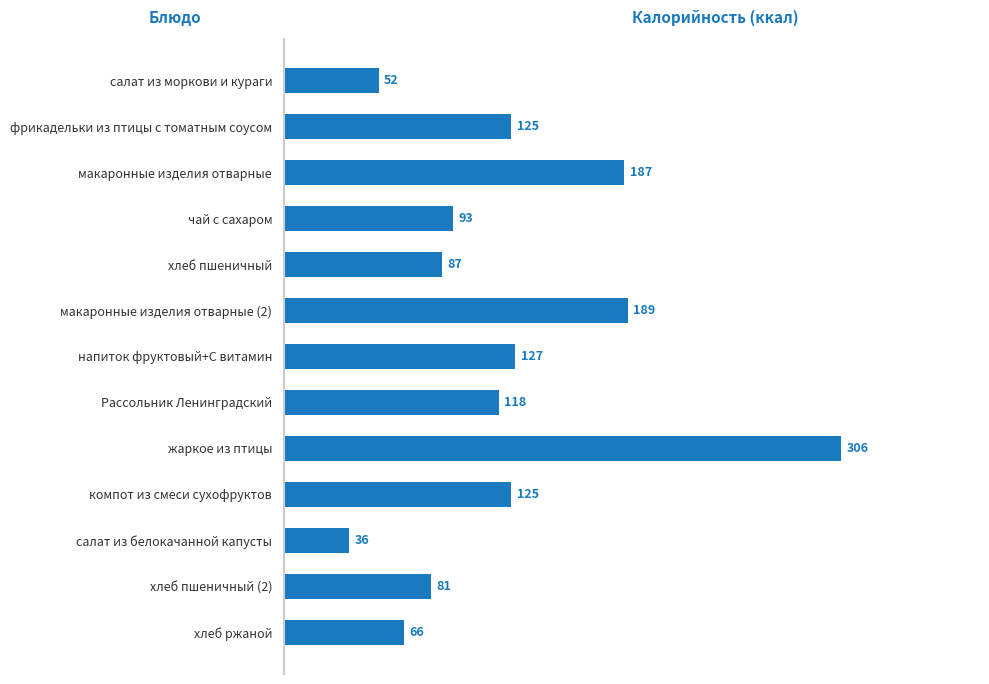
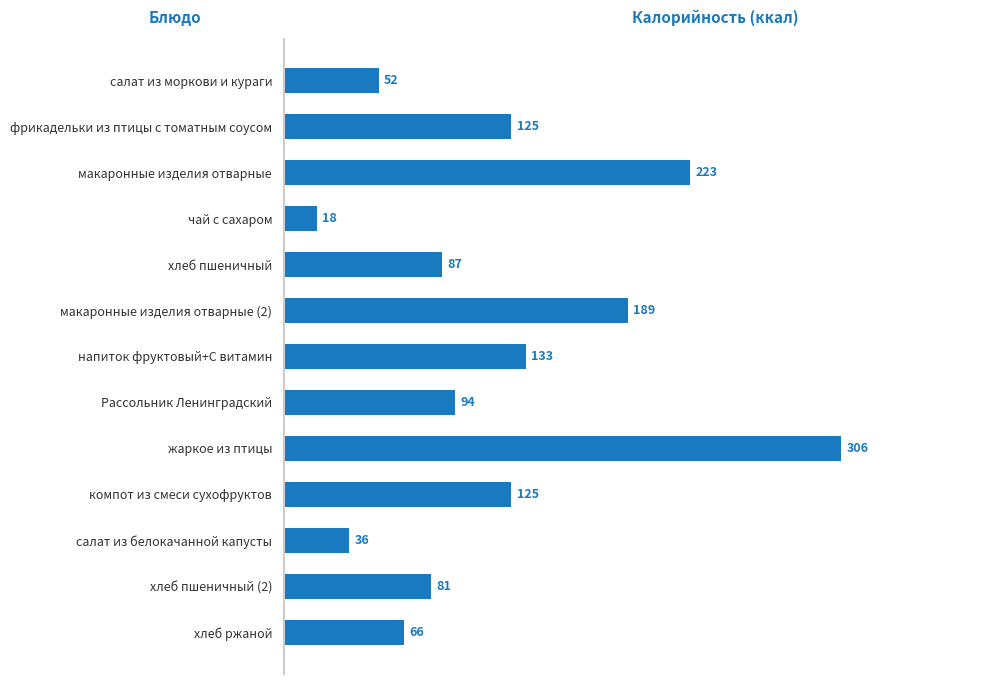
макаронные изделия отварные: 187 -> 223
чай с сахаром: 93 -> 18
напиток фруктовый+С витамин: 127 -> 133
Рассольник Ленинградский: 118 -> 94
